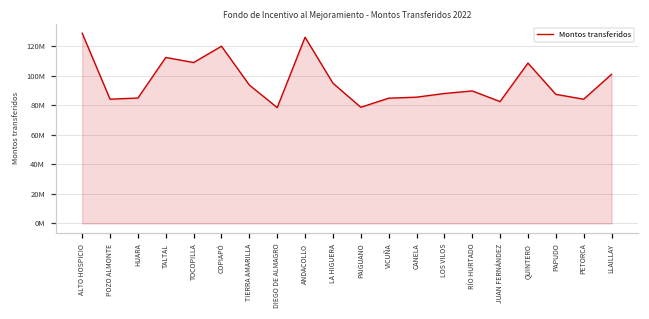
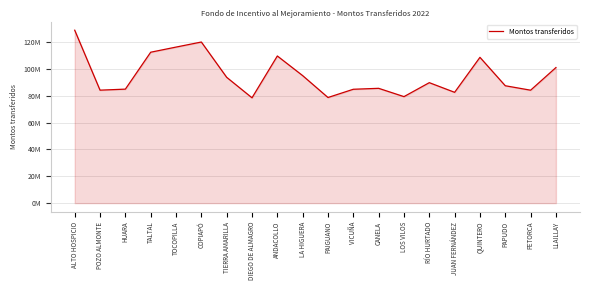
TOCOPILLA: 109000000 -> 116000000
ANDACOLLO: 126000000 -> 110000000
LOS VILOS: 88000000 -> 79000000
